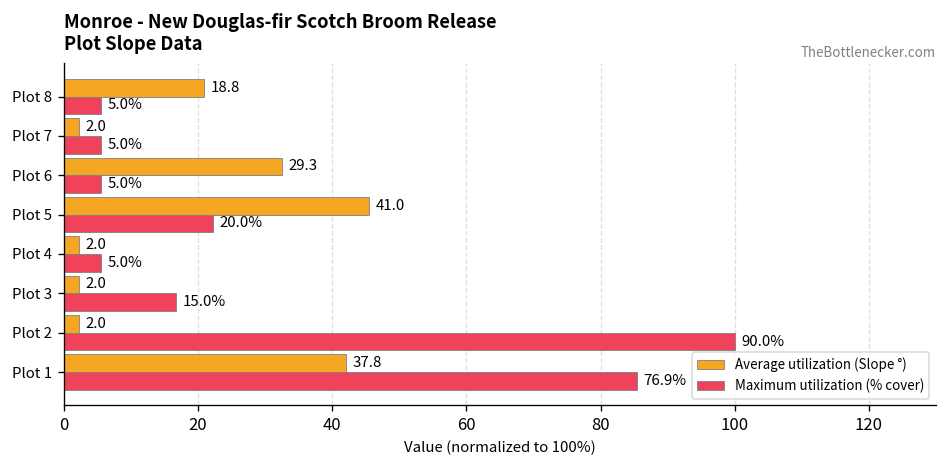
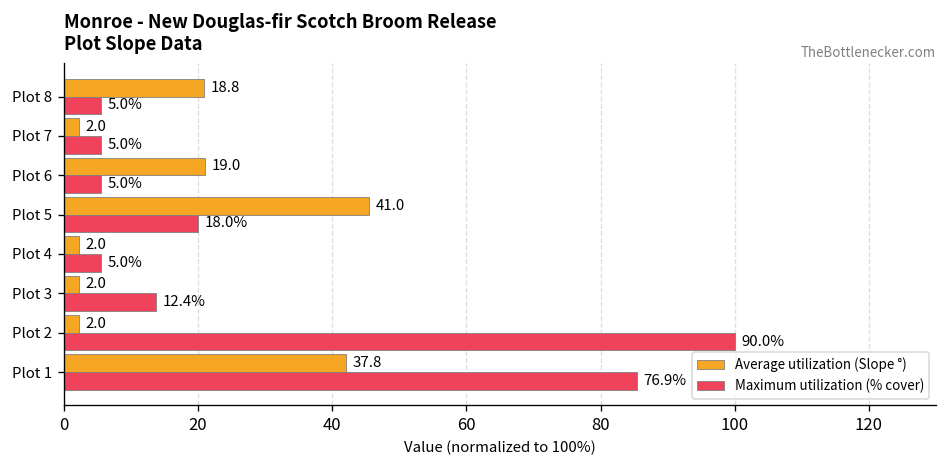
Average utilization (Slope °), Plot 6: 29.3 -> 19.0
Maximum utilization (% cover), Plot 5: 20.0% -> 18.0%
Maximum utilization (% cover), Plot 3: 15.0% -> 12.4%
